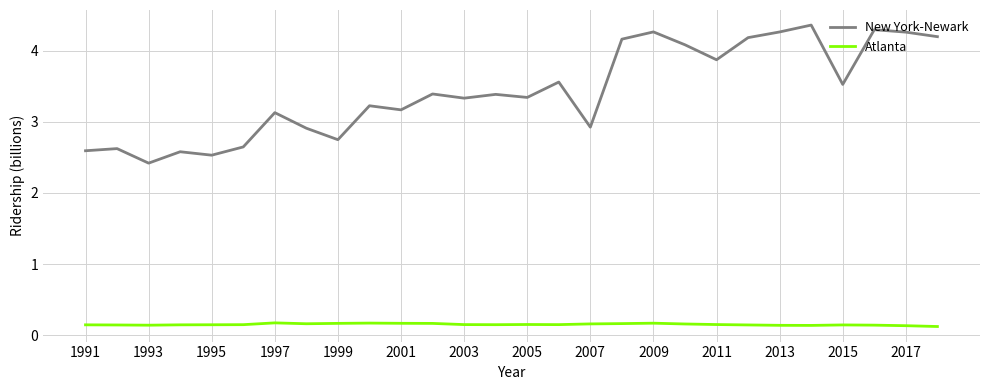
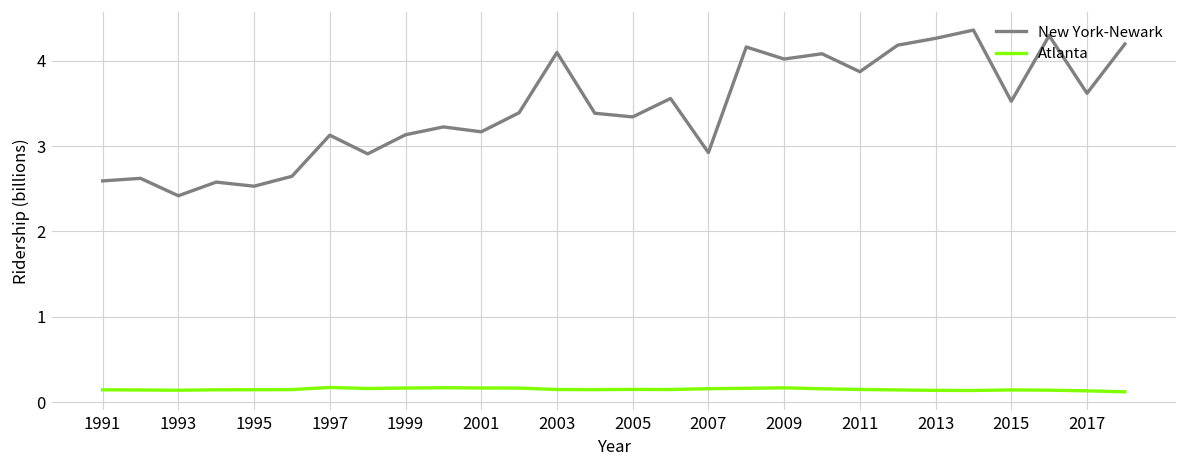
New York-Newark, 1999: 2.7 -> 3.1
New York-Newark, 2003: 3.3 -> 4.1
New York-Newark, 2009: 4.3 -> 4.0
New York-Newark, 2017: 4.3 -> 3.6
